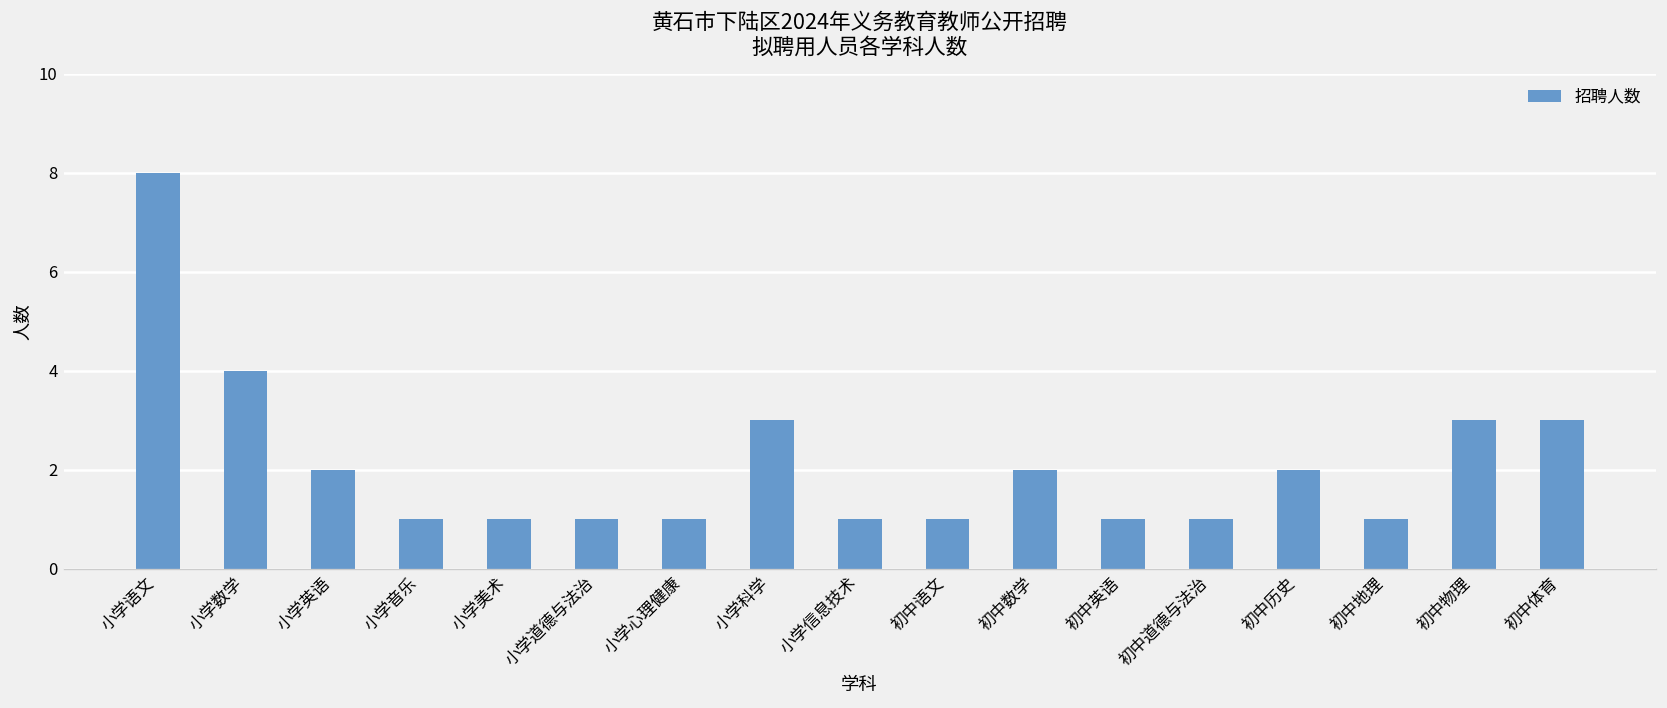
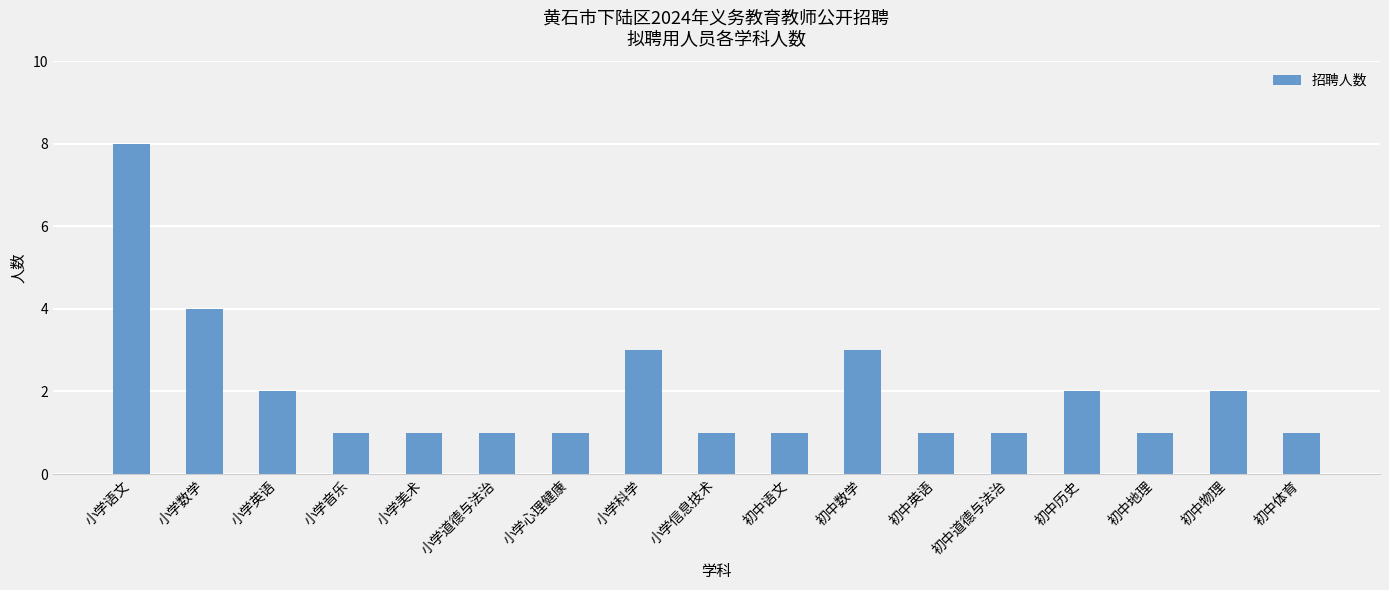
初中数学: 2 -> 3
初中物理: 3 -> 2
初中体育: 3 -> 1
